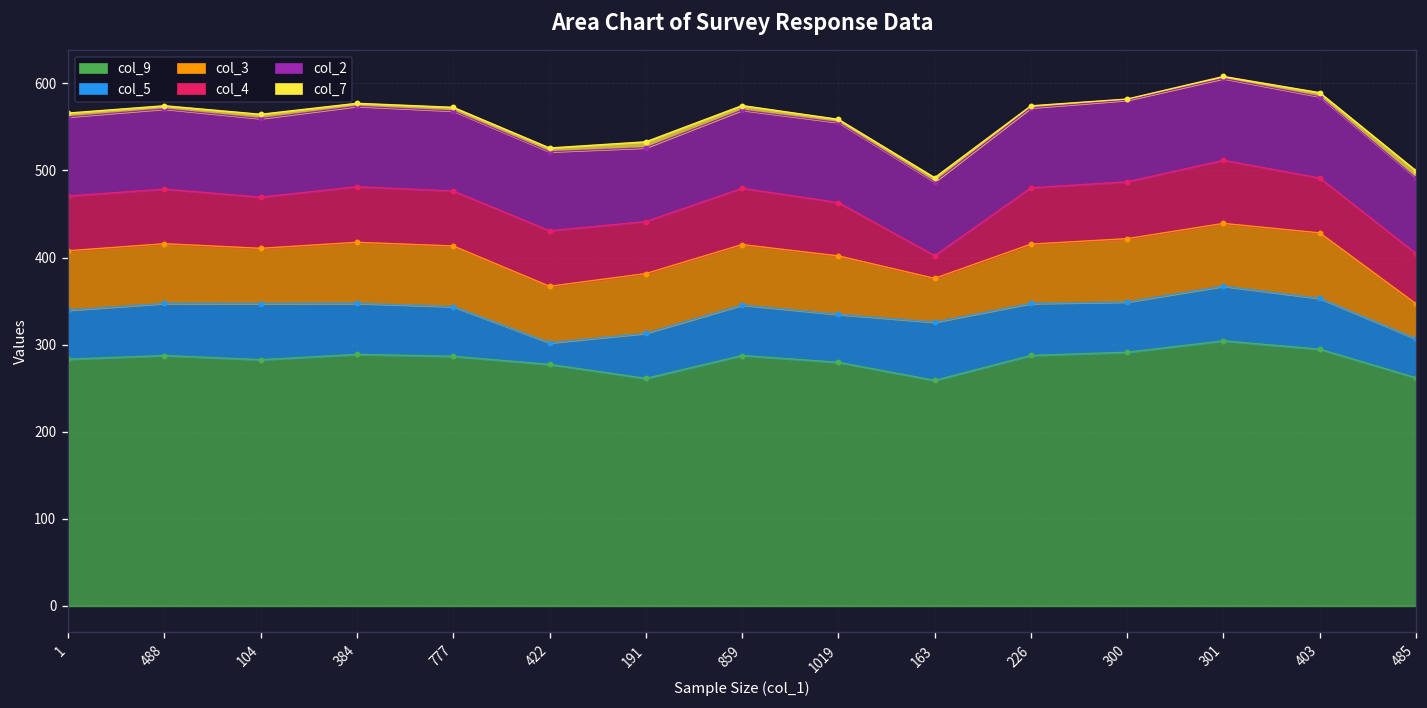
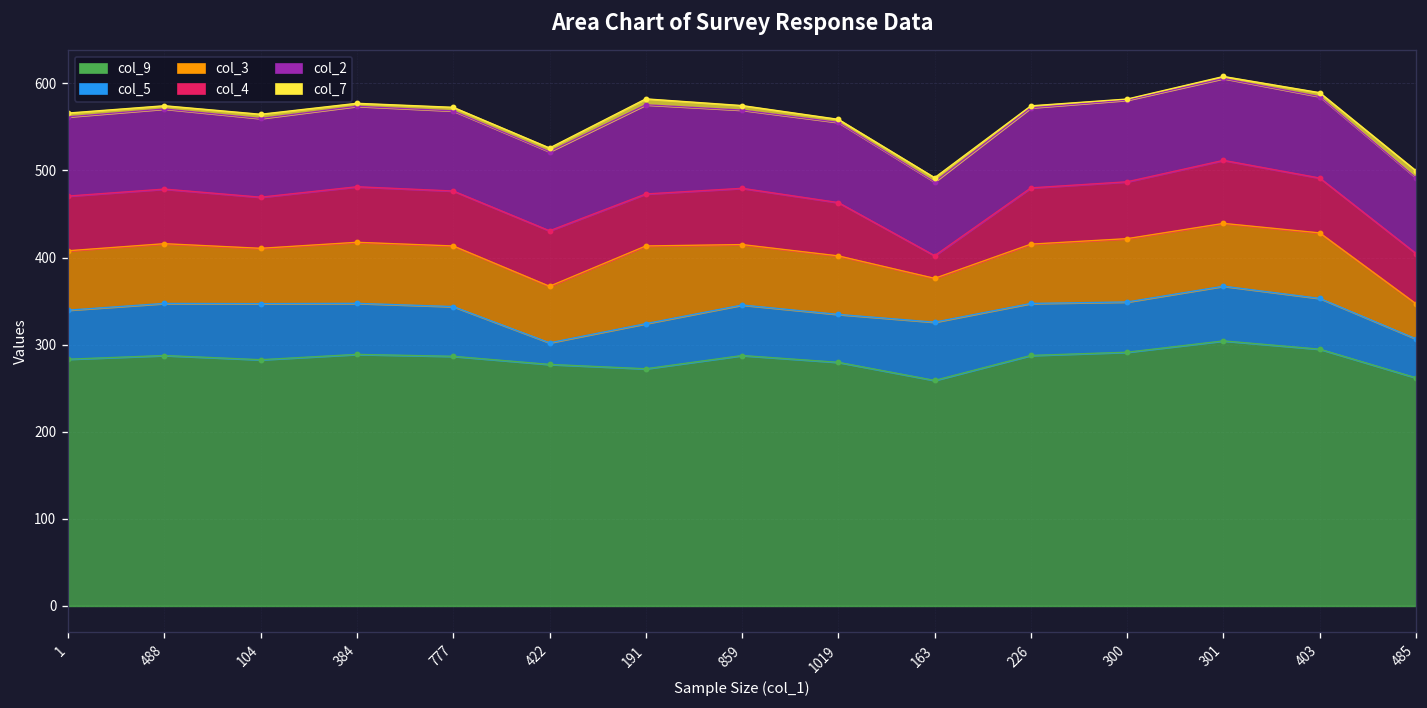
col_9, 191: 260 -> 270
col_3, 191: 70 -> 90
col_2, 191: 80 -> 100
